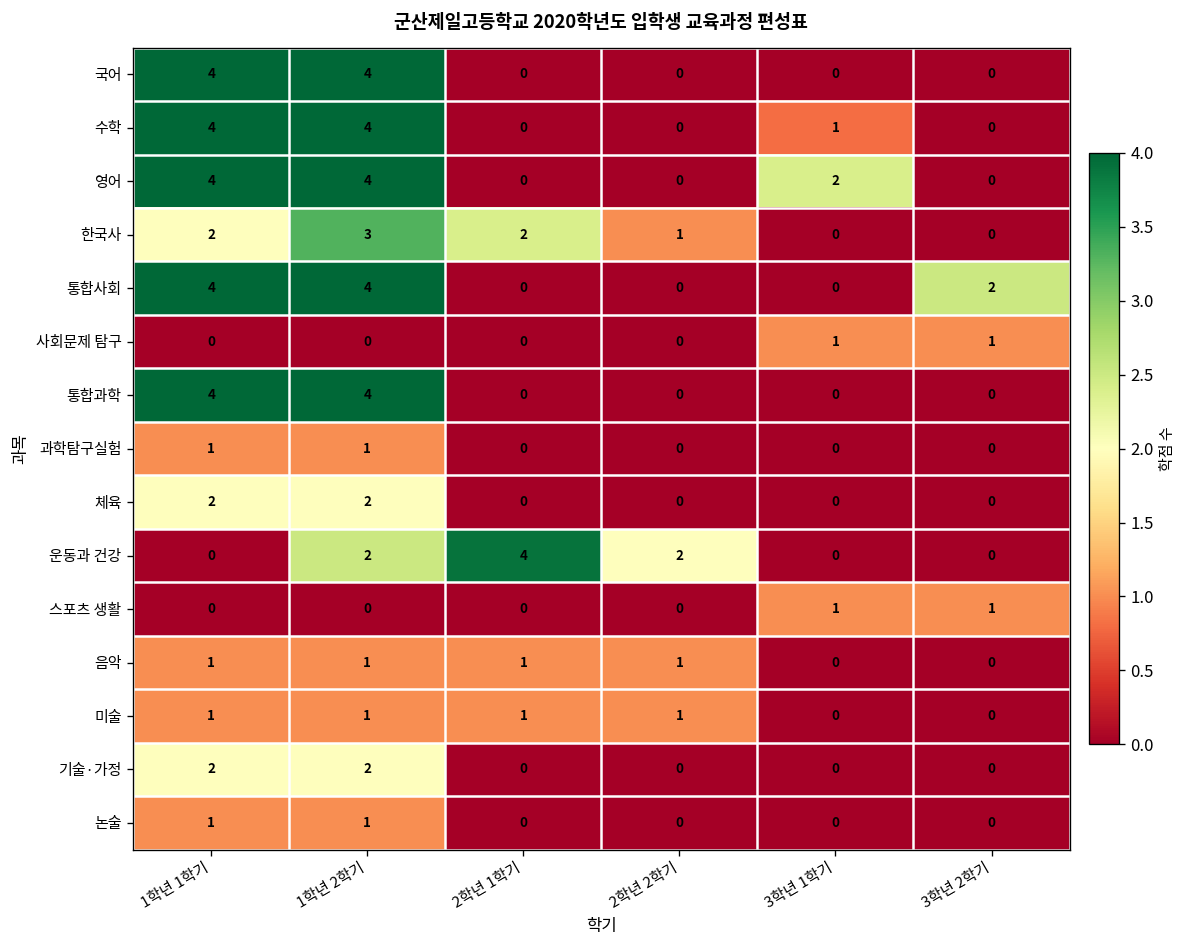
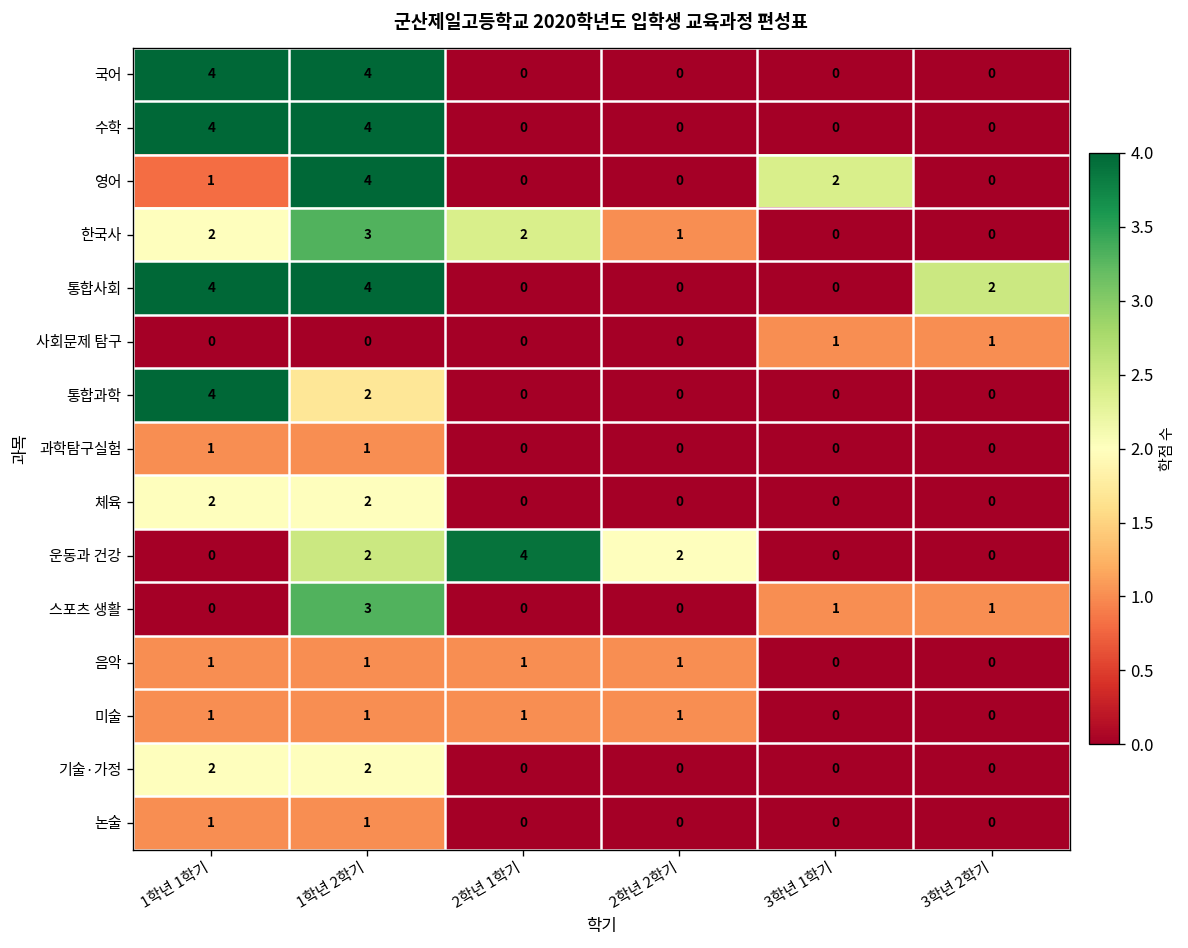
수학, 3학년 1학기: 1 -> 0
영어, 1학년 1학기: 4 -> 1
통합과학, 1학년 2학기: 4 -> 2
스포츠 생활, 1학년 2학기: 0 -> 3
